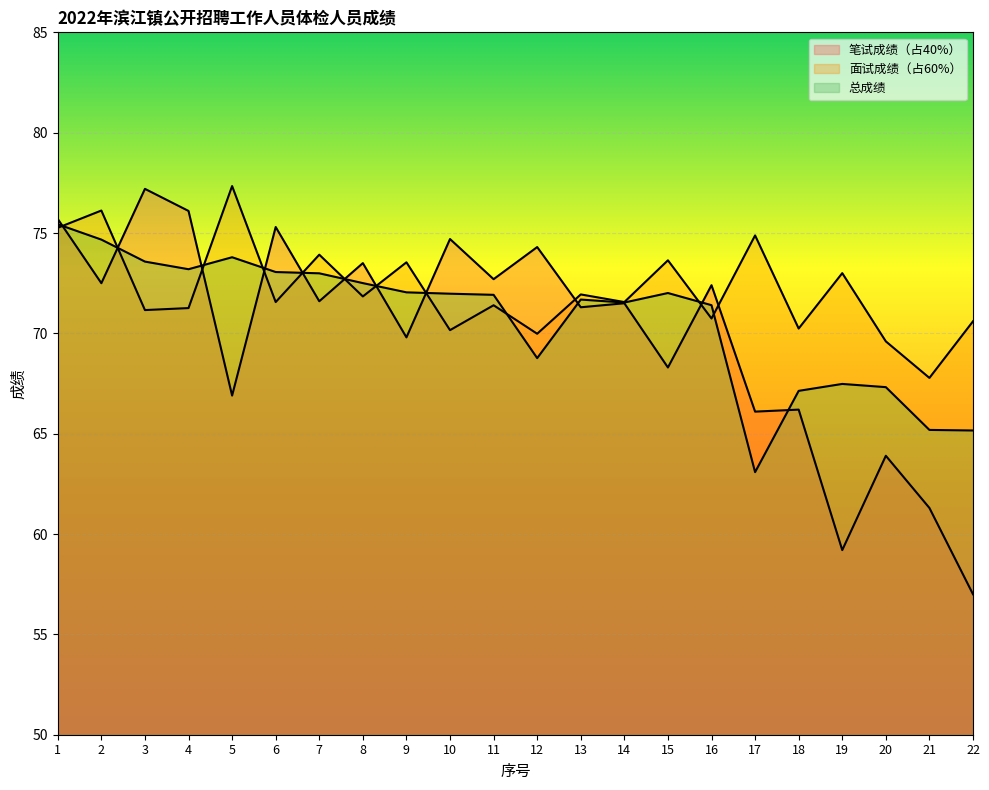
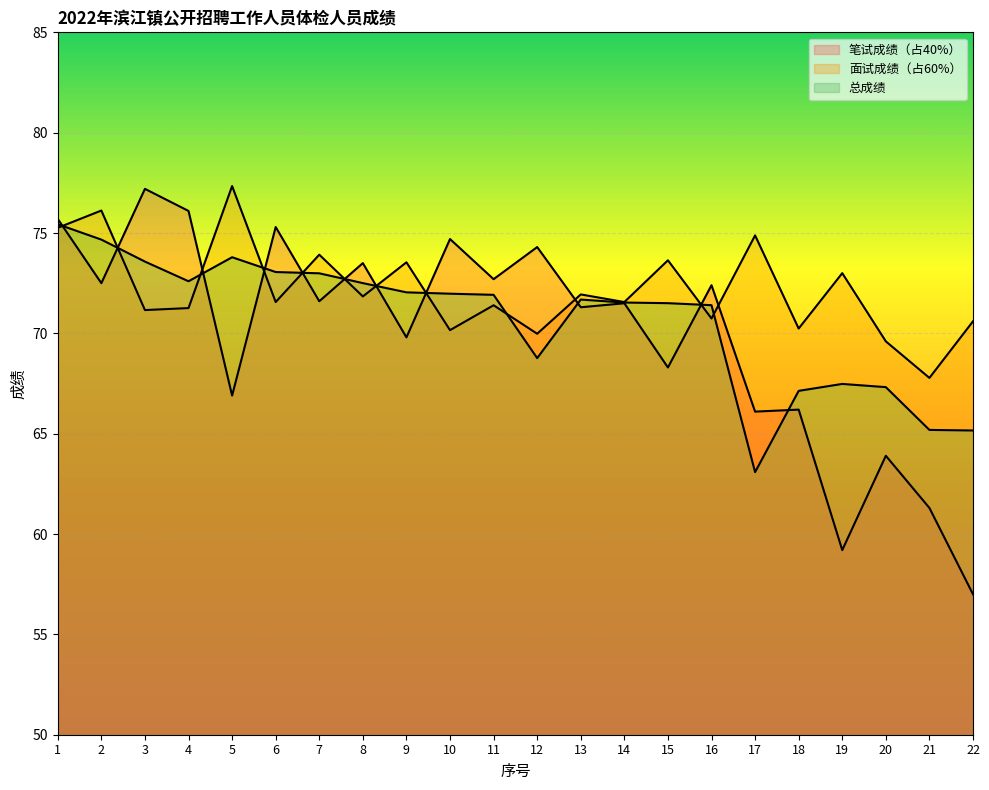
总成绩, 4: 73.2 -> 72.6
总成绩, 15: 72.0 -> 71.5
